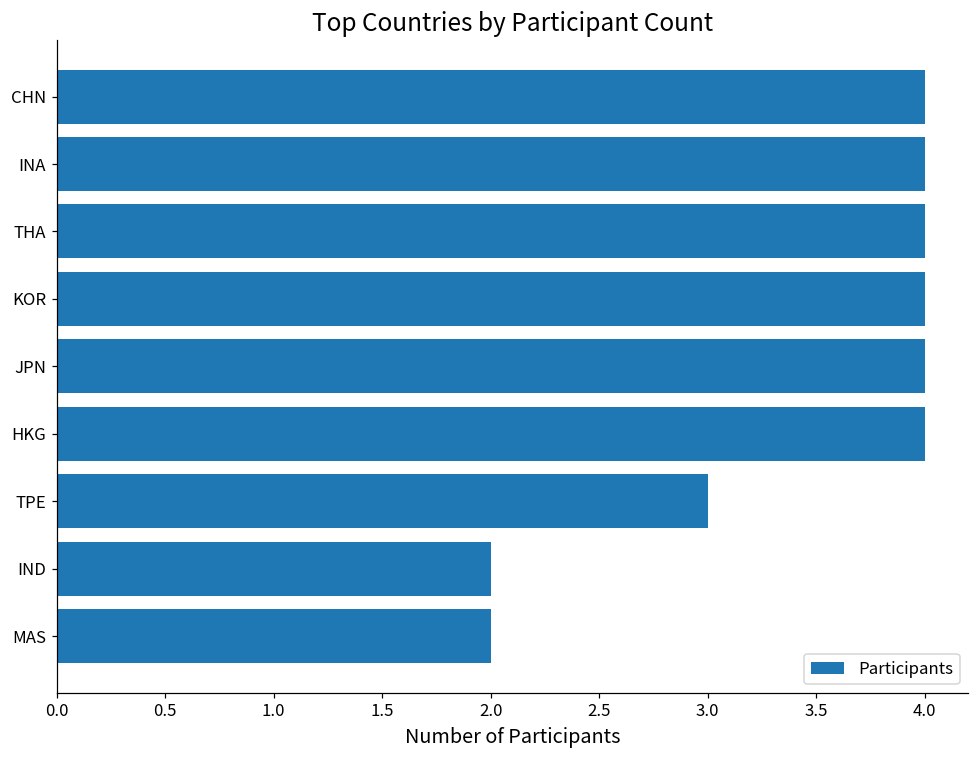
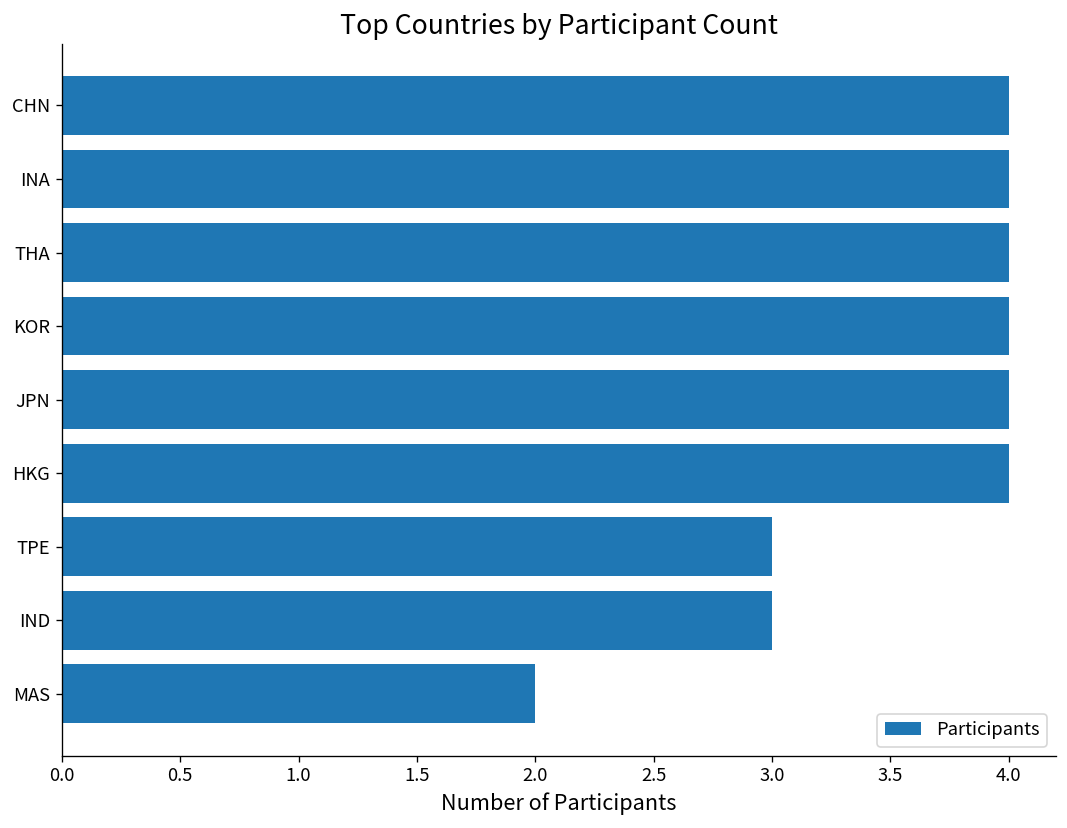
IND: 2 -> 3
